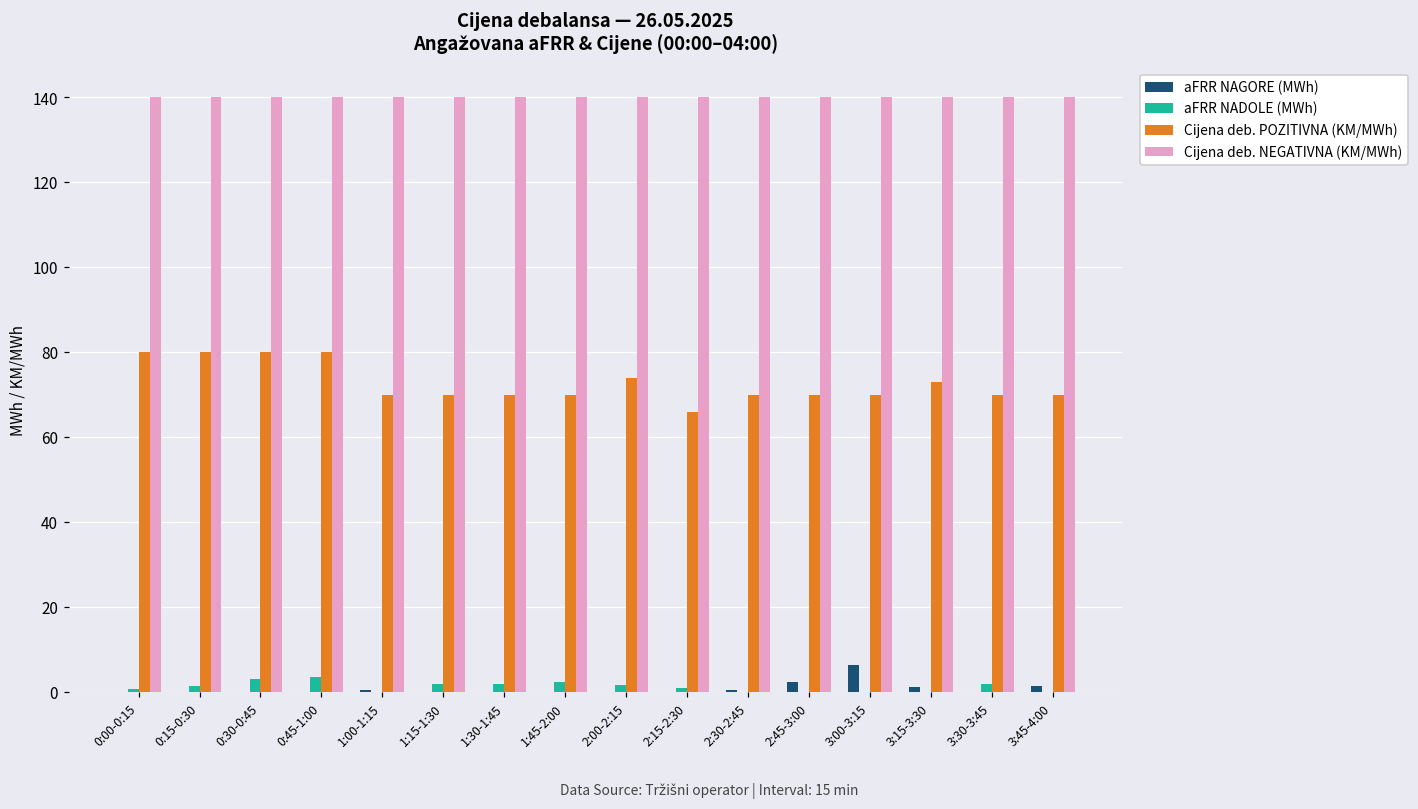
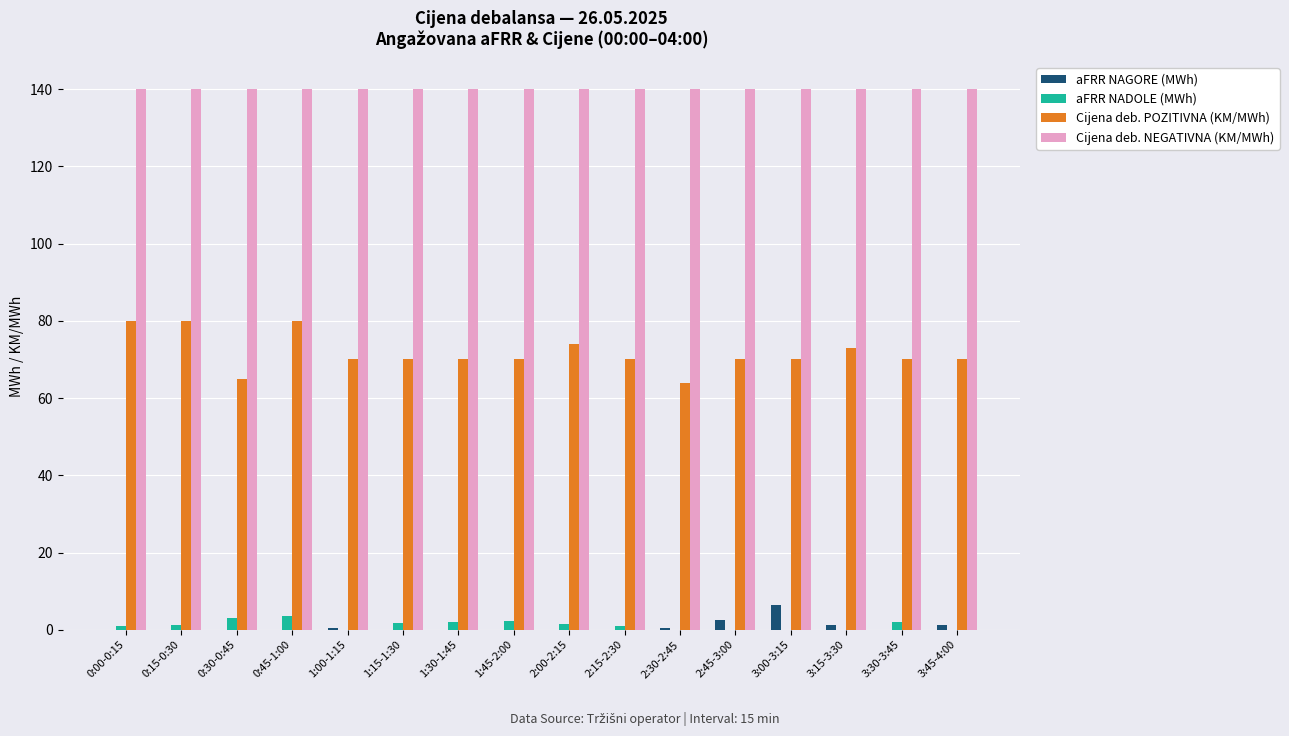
Cijena deb. POZITIVNA (KM/MWh), 0:30-0:45: 80 -> 65
Cijena deb. POZITIVNA (KM/MWh), 2:15-2:30: 66 -> 70
Cijena deb. POZITIVNA (KM/MWh), 2:30-2:45: 70 -> 64
